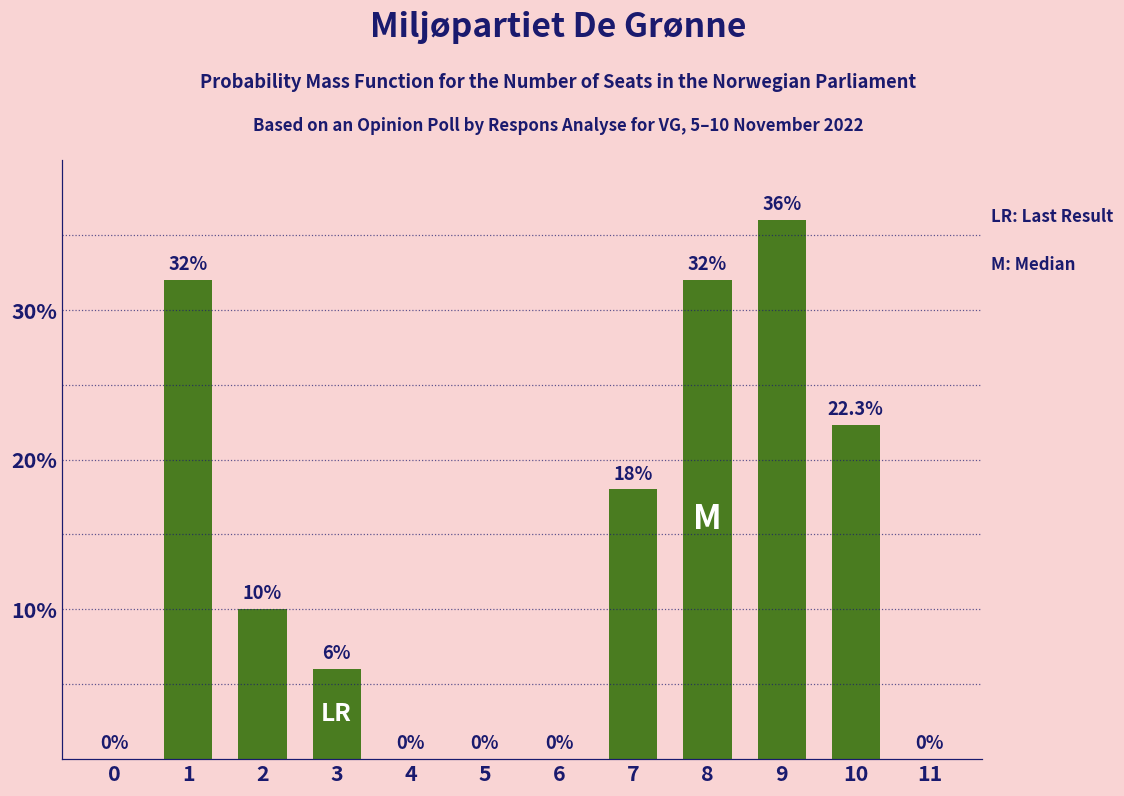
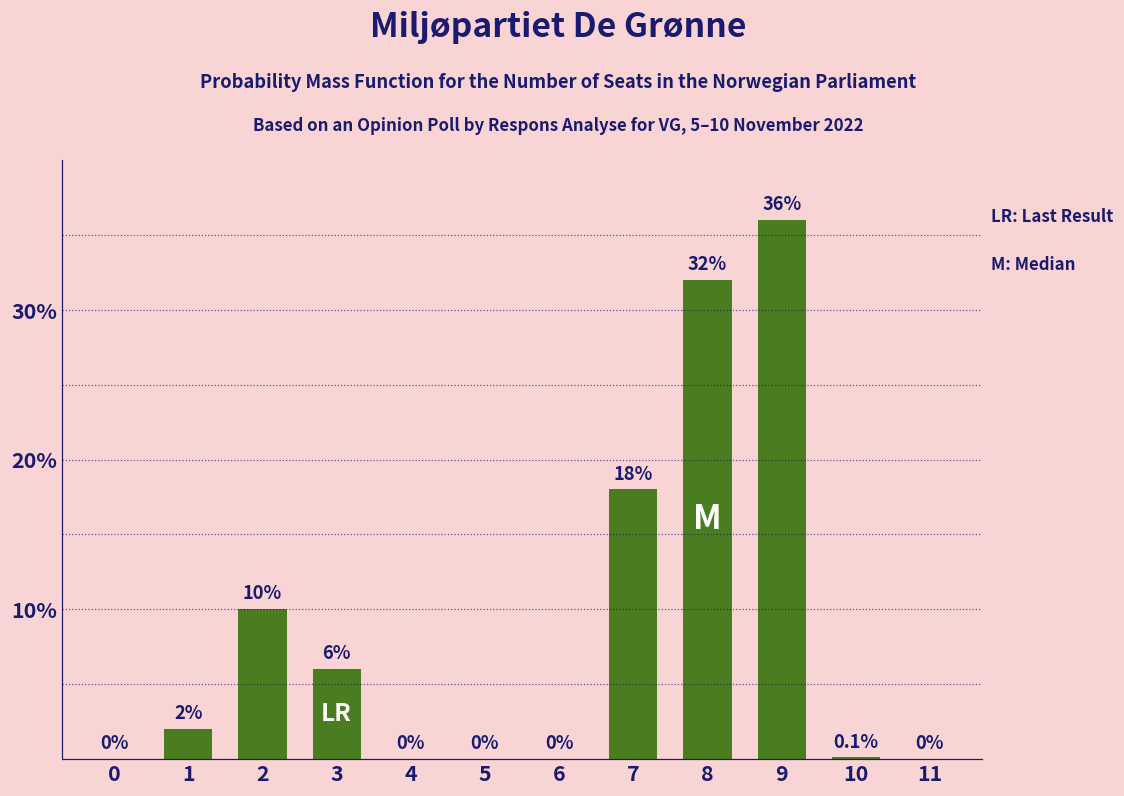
1: 32% -> 2%
10: 22.3% -> 0.1%
